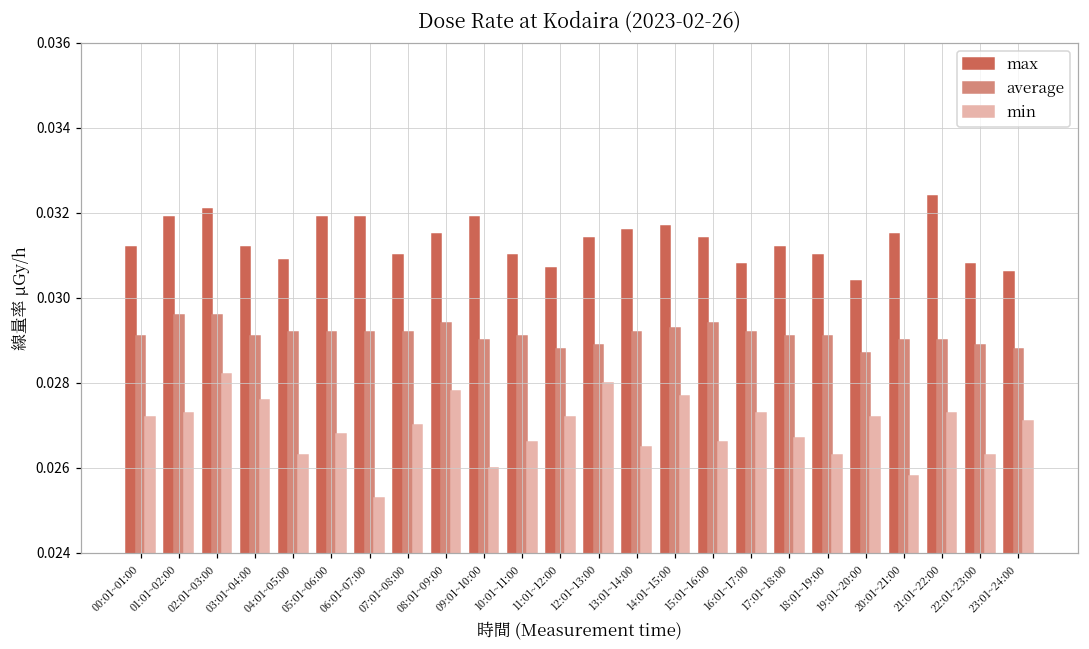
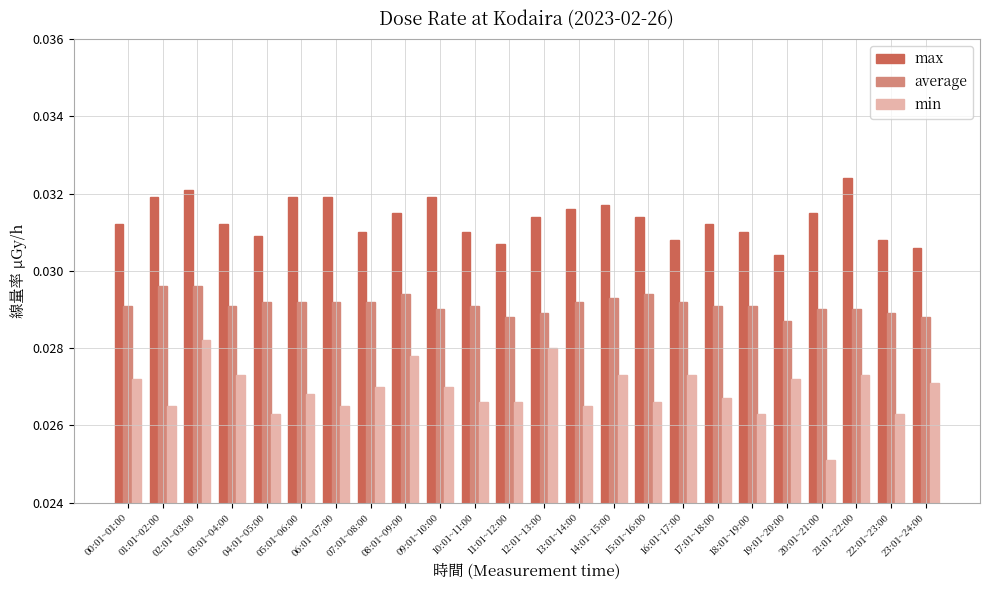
min, 01:01~02:00: 0.0273 -> 0.0265
min, 03:01~04:00: 0.0276 -> 0.0273
min, 06:01~07:00: 0.0253 -> 0.0265
min, 09:01~10:00: 0.026 -> 0.027
min, 11:01~12:00: 0.0272 -> 0.0266
min, 14:01~15:00: 0.0277 -> 0.0273
min, 20:01~21:00: 0.0258 -> 0.0251
